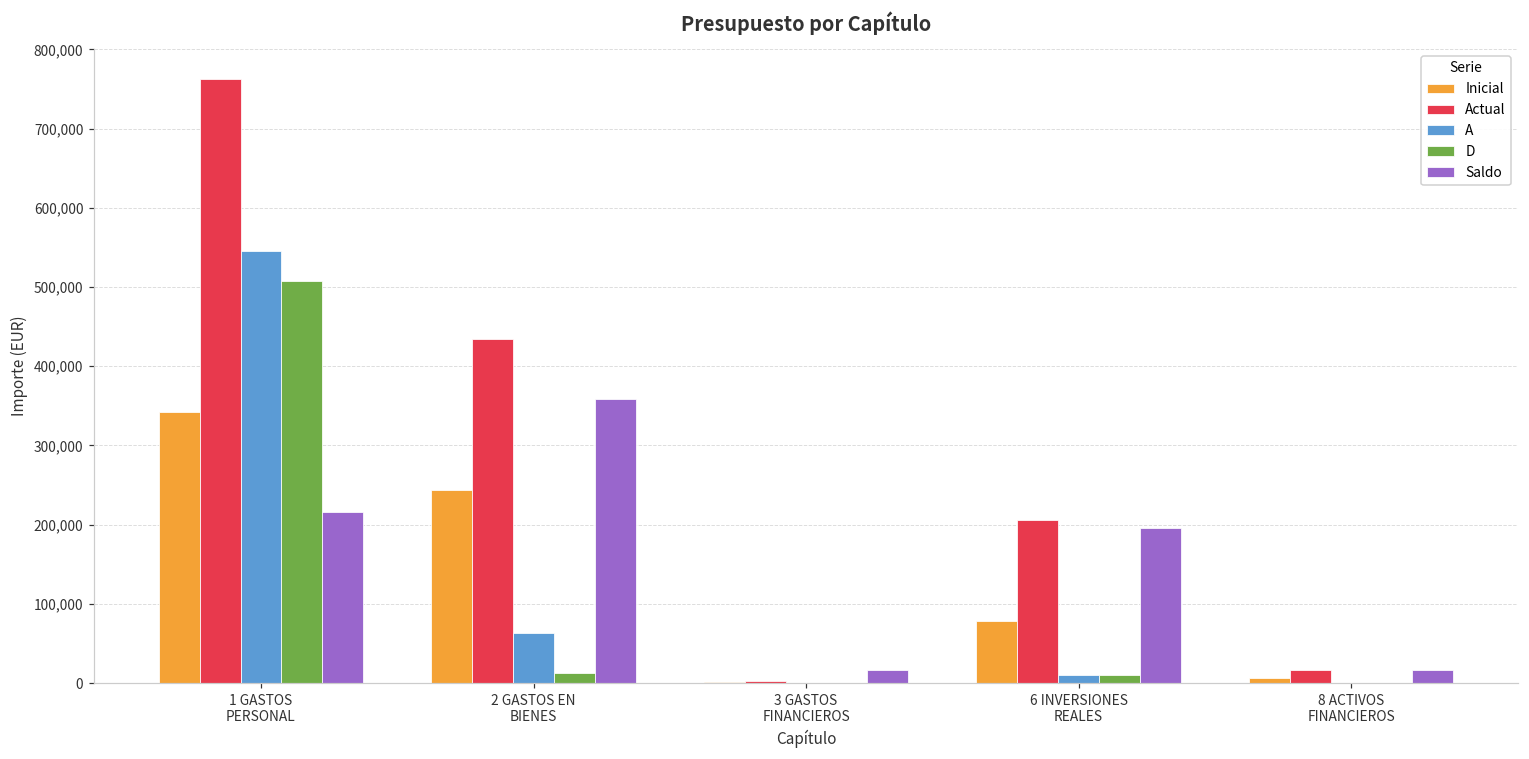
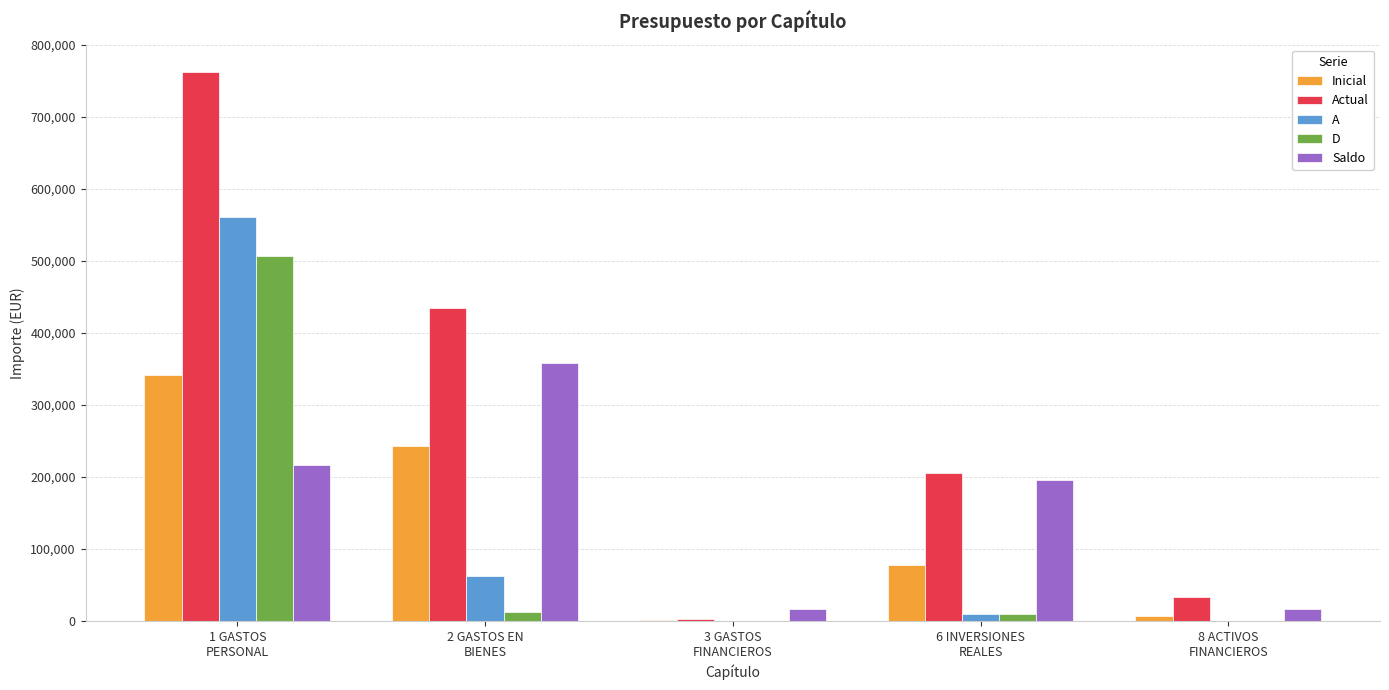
A, 1 GASTOS PERSONAL: 550,000 -> 560,000
Actual, 8 ACTIVOS FINANCIEROS: 20,000 -> 30,000
